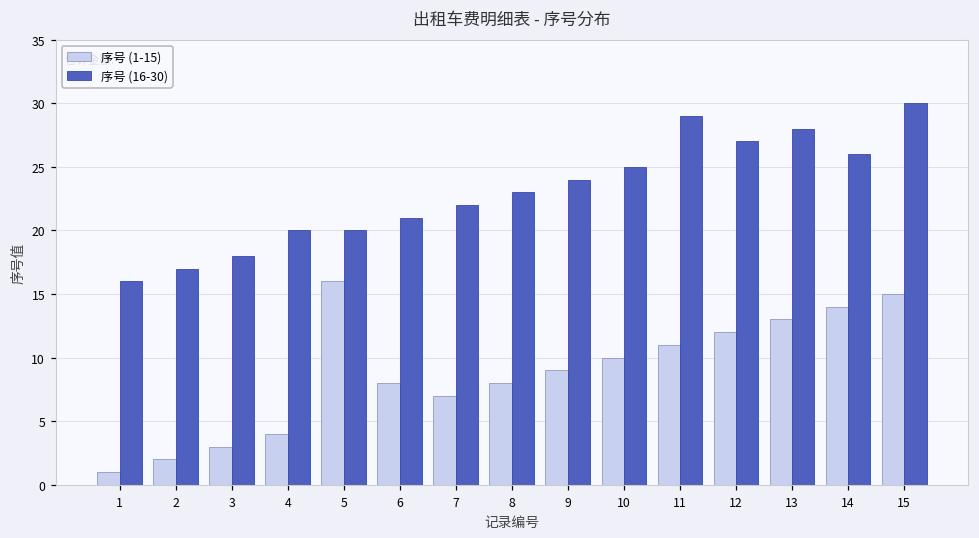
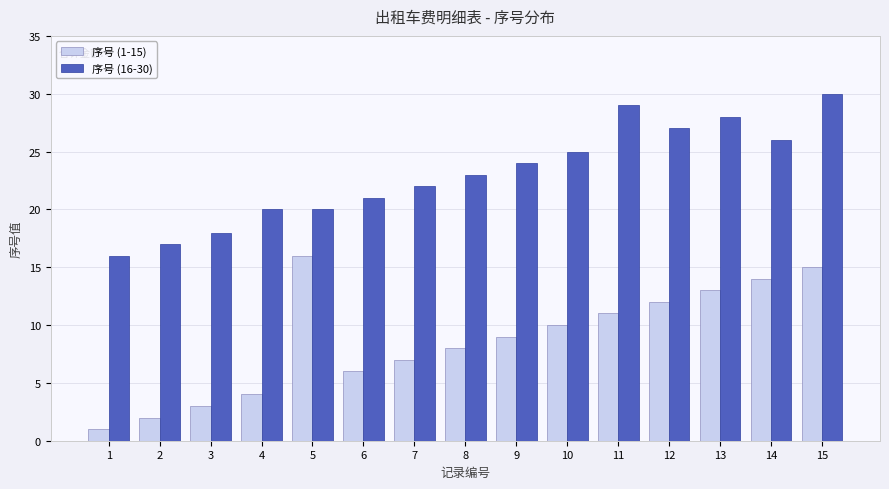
序号 (1-15), 6: 8 -> 6
